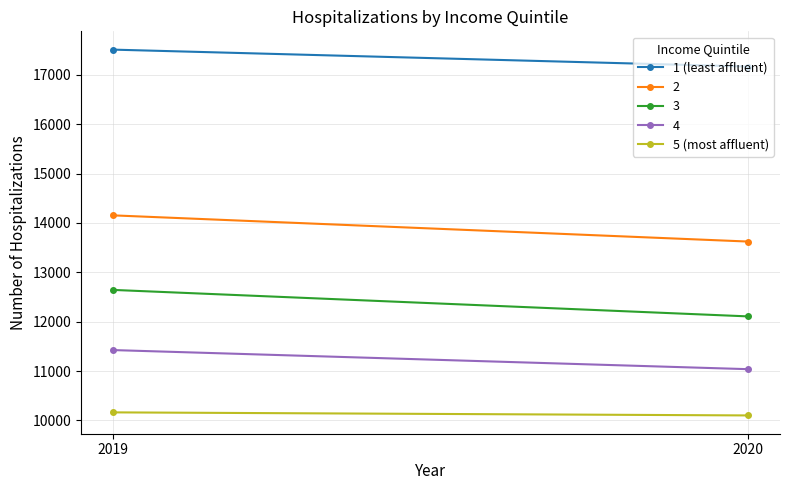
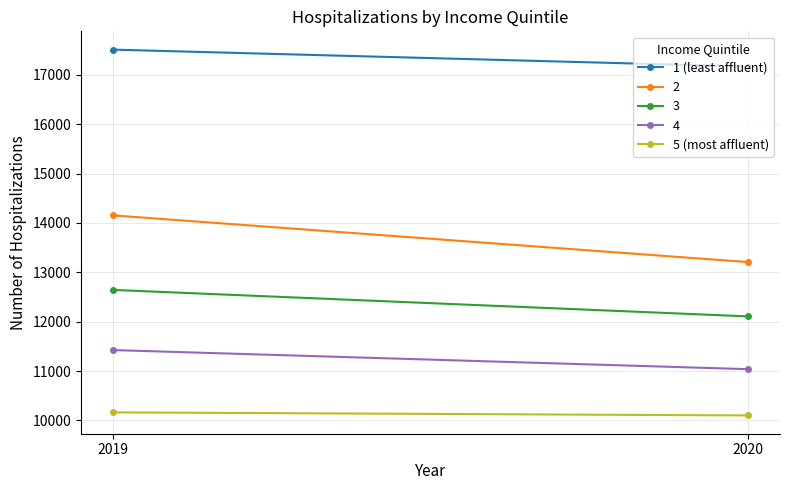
2, 2020: 13600 -> 13200
